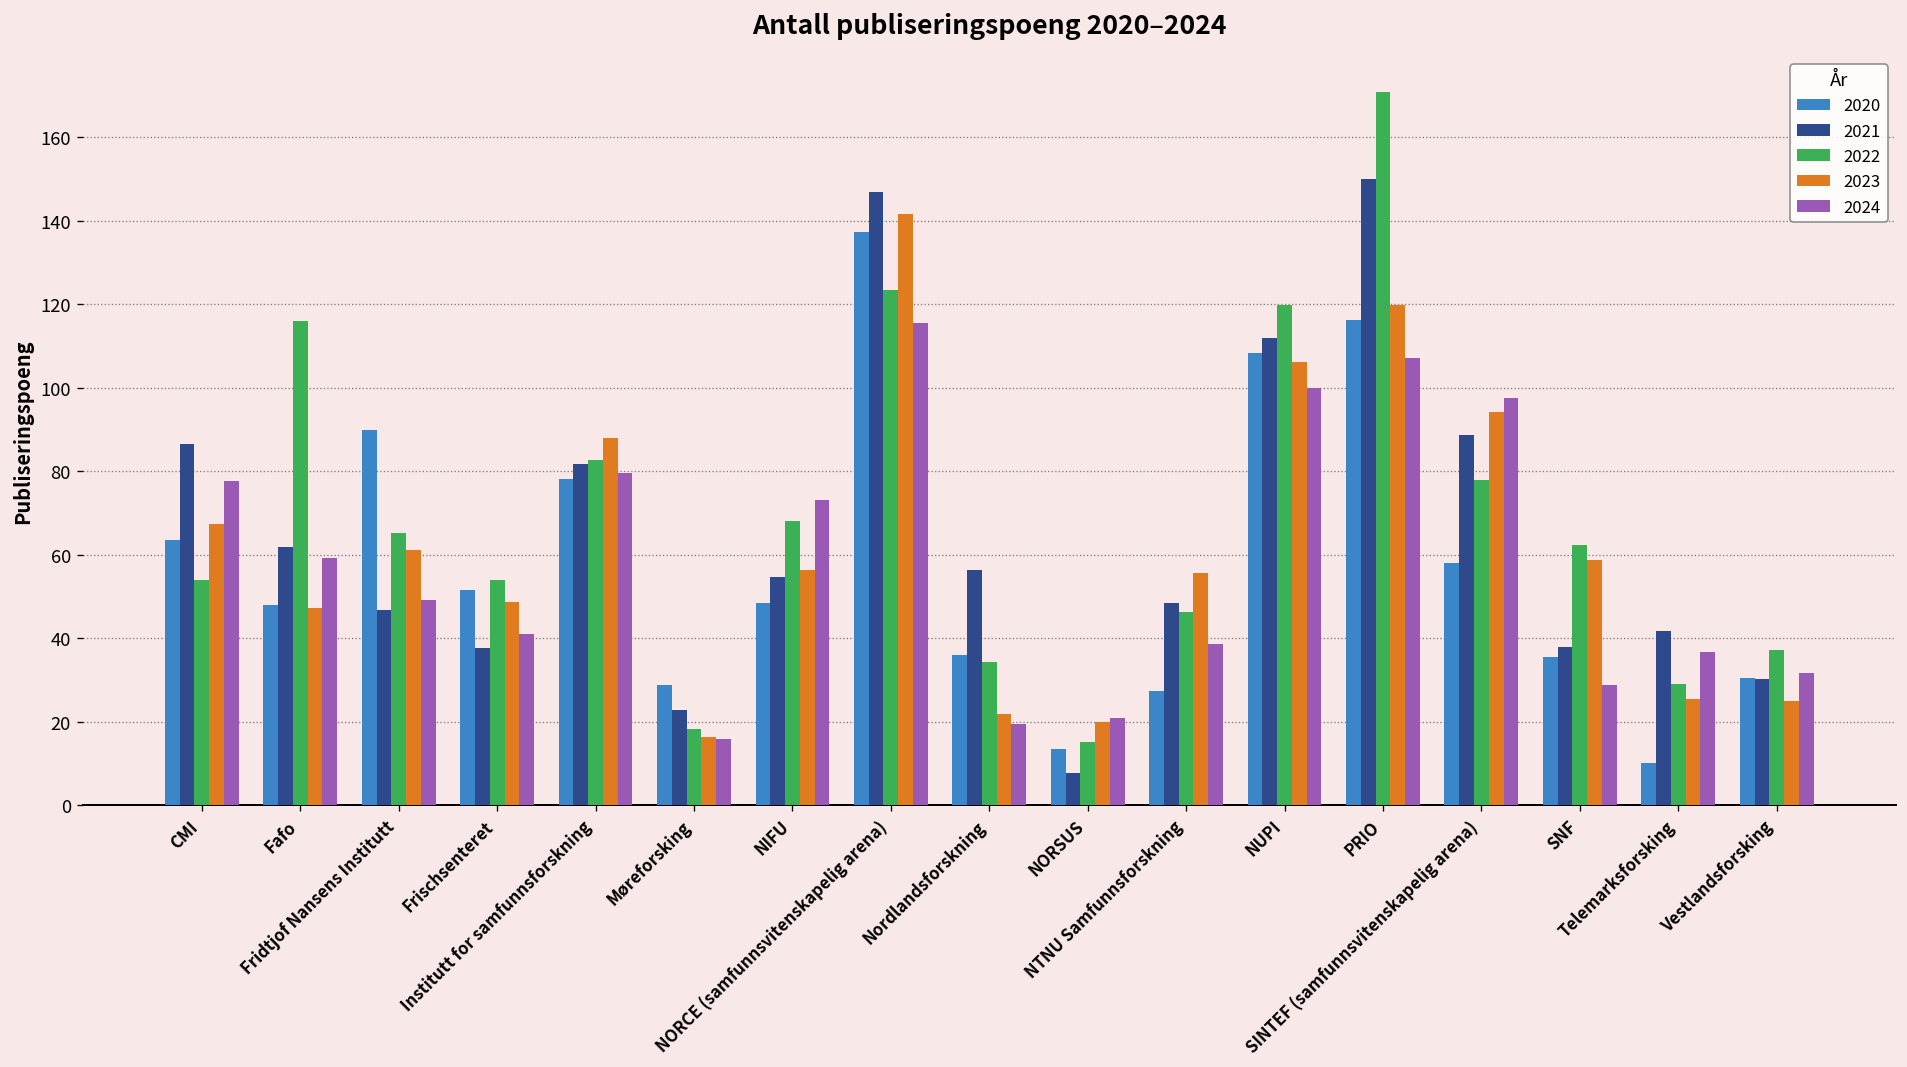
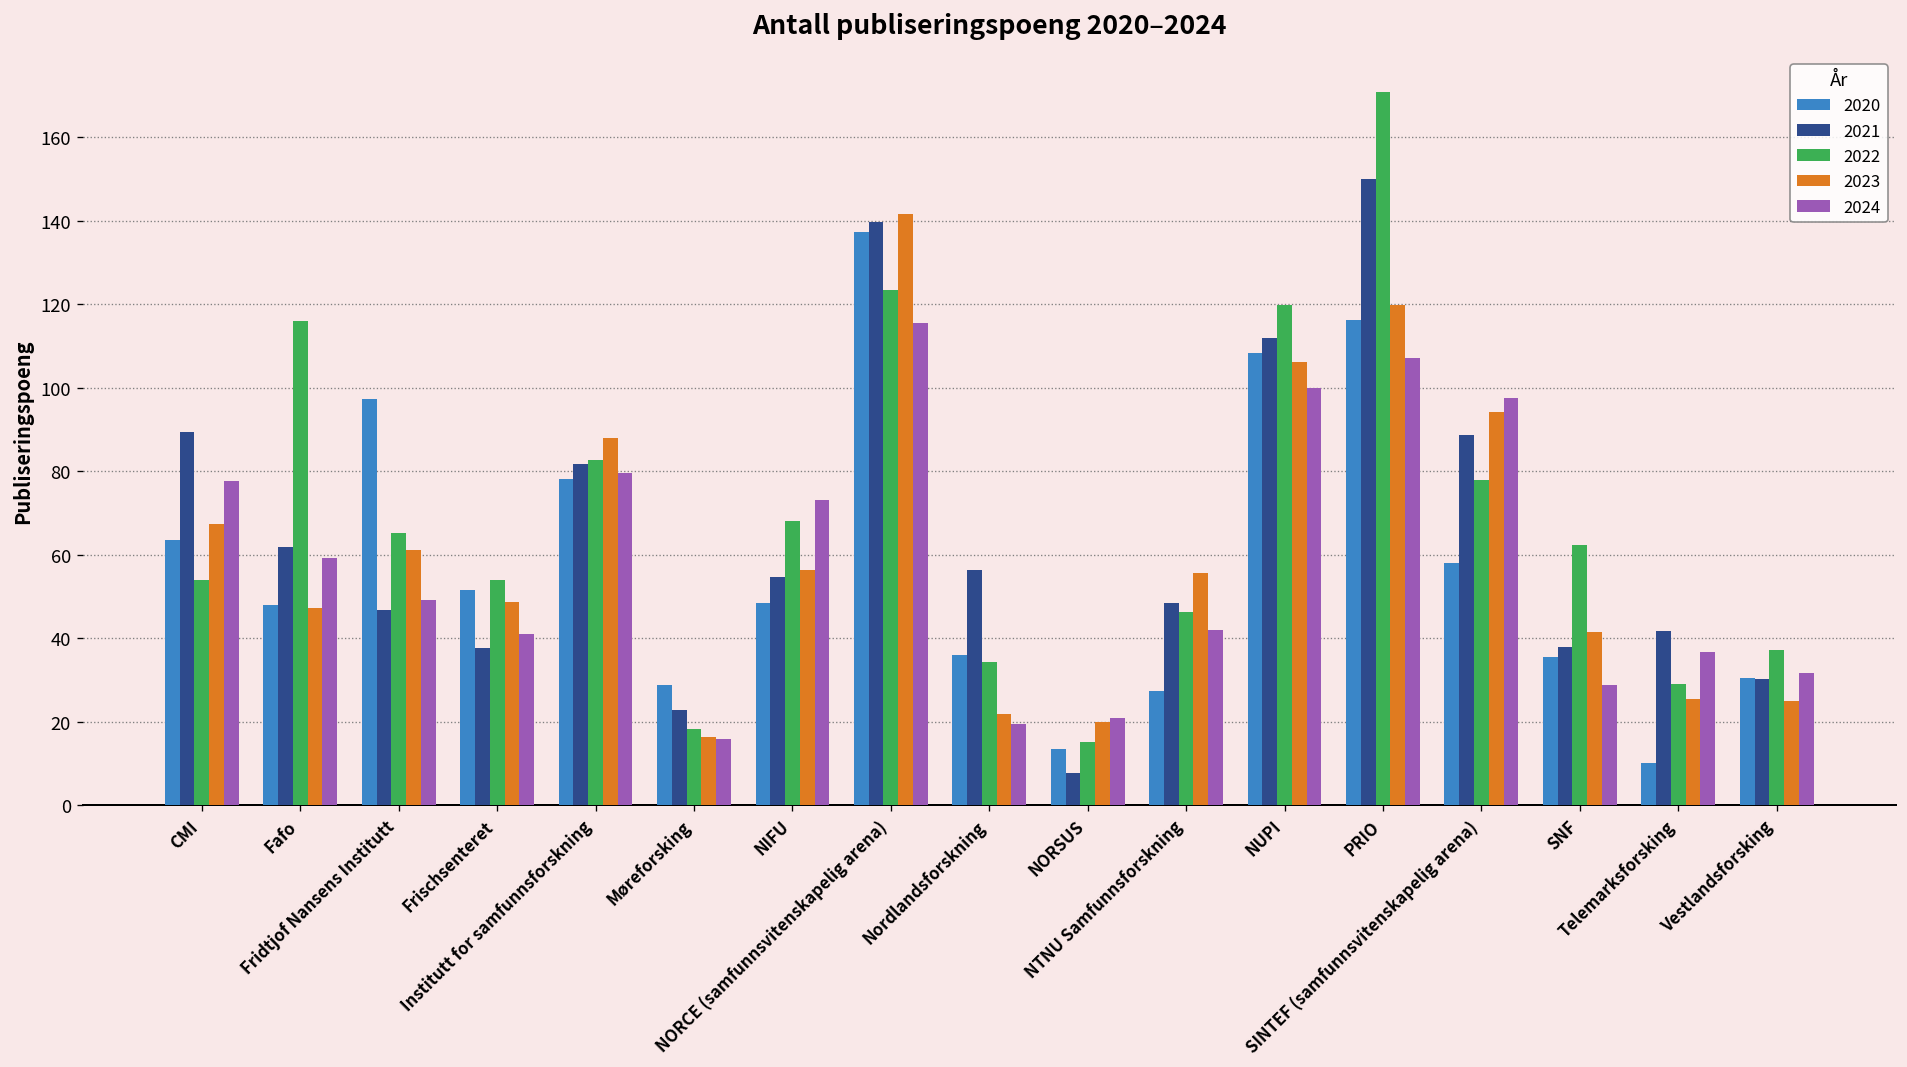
2021, CMI: 87 -> 89
2020, Fridtjof Nansens Institutt: 90 -> 97
2021, NORCE (samfunnsvitenskapelig arena): 147 -> 140
2024, NTNU Samfunnsforskning: 39 -> 42
2023, SNF: 59 -> 41
